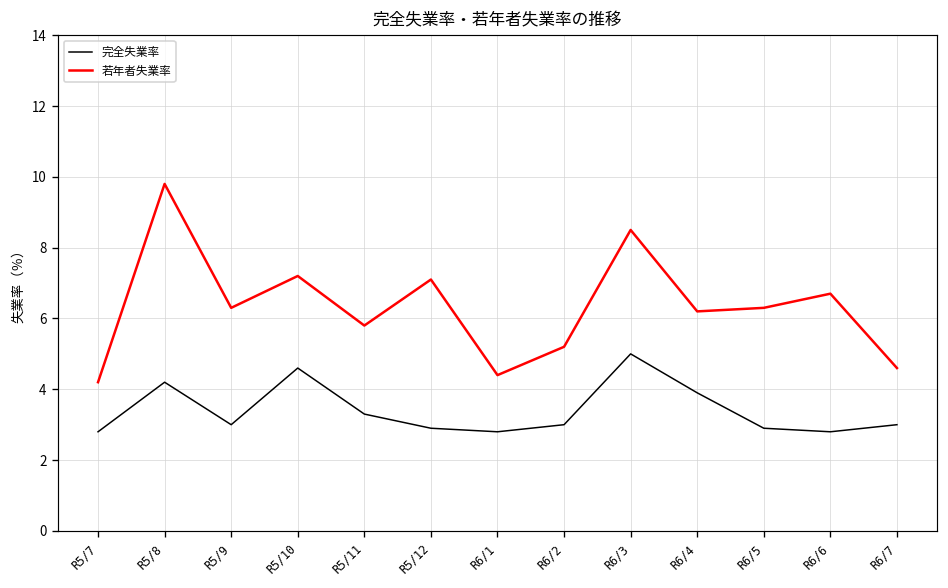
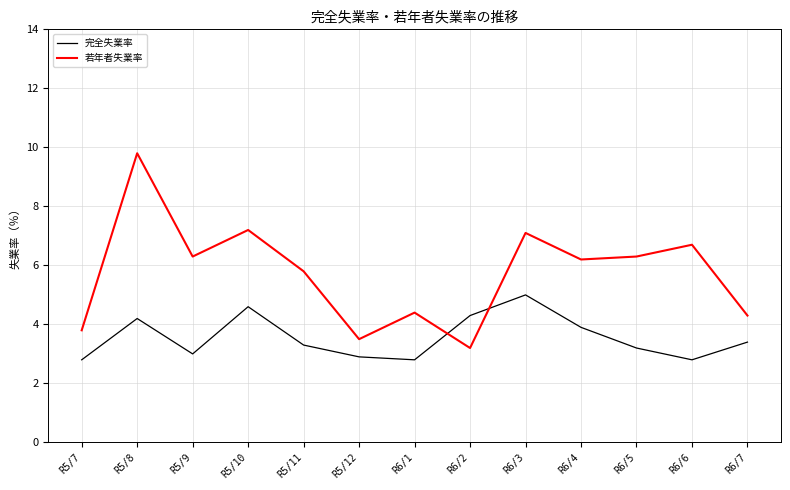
若年者失業率, R5/7: 4.2 -> 3.8
若年者失業率, R5/12: 7.1 -> 3.5
完全失業率, R6/2: 3.0 -> 4.3
若年者失業率, R6/2: 5.2 -> 3.2
若年者失業率, R6/3: 8.5 -> 7.1
完全失業率, R6/5: 2.9 -> 3.2
完全失業率, R6/7: 3.0 -> 3.4
若年者失業率, R6/7: 4.6 -> 4.3
